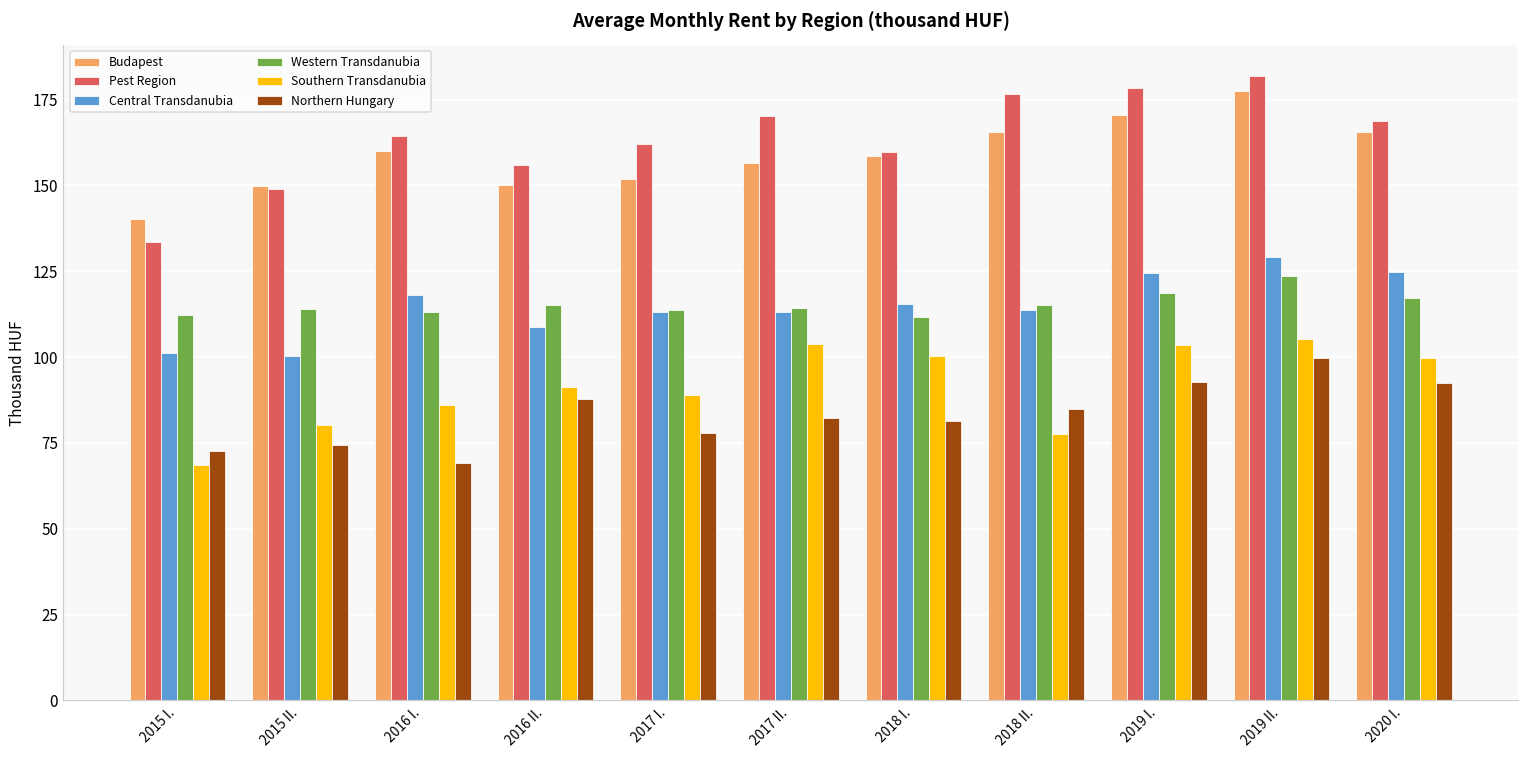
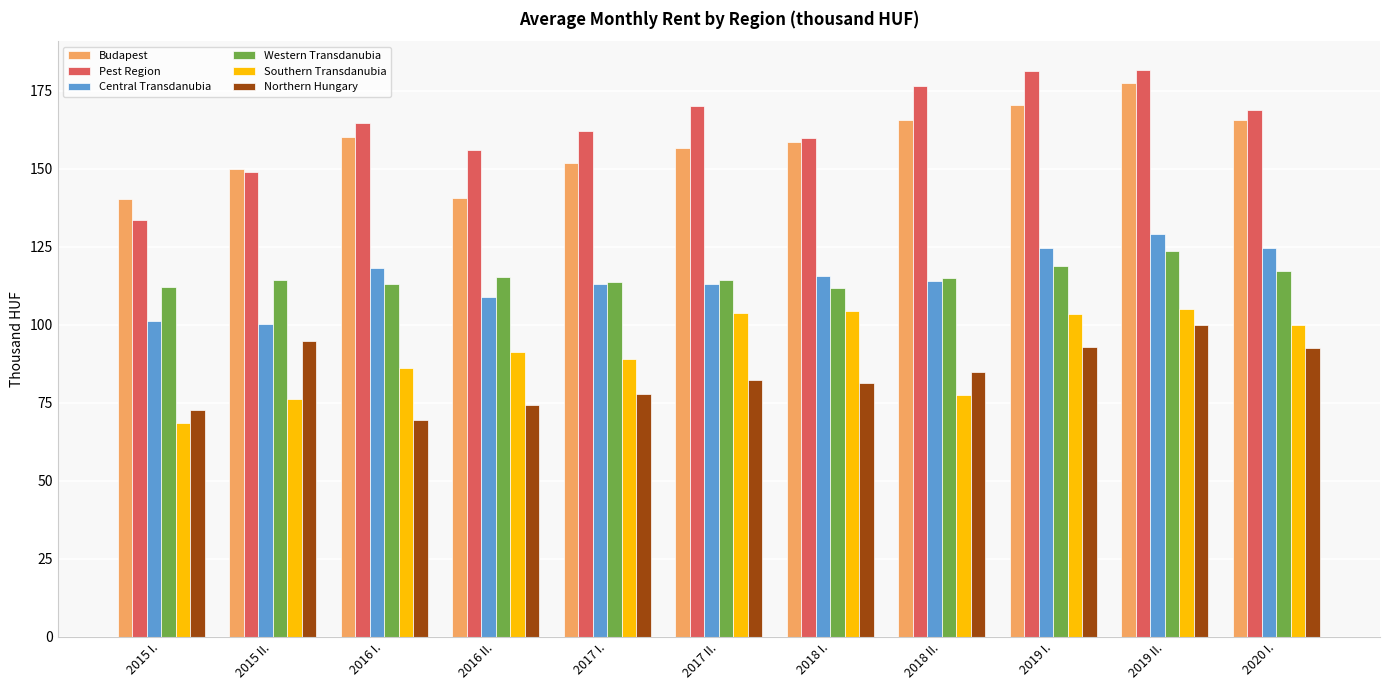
Southern Transdanubia, 2015 II.: 80 -> 76
Northern Hungary, 2015 II.: 74 -> 95
Budapest, 2016 II.: 150 -> 140
Northern Hungary, 2016 II.: 88 -> 74
Southern Transdanubia, 2018 I.: 100 -> 104
Pest Region, 2019 I.: 178 -> 181
